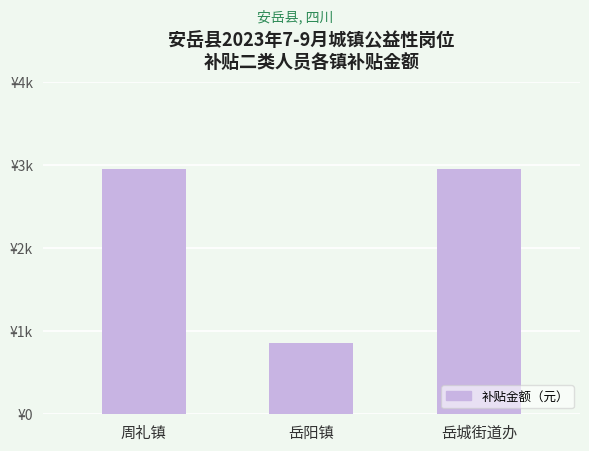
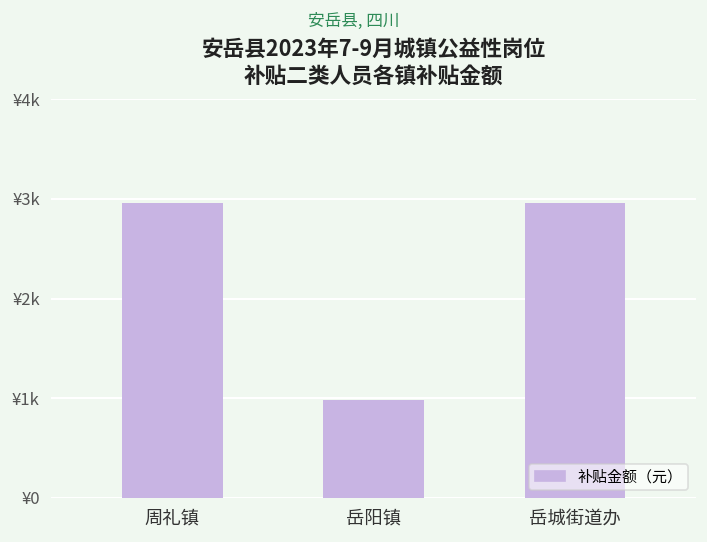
岳阳镇: ¥900 -> ¥1000
